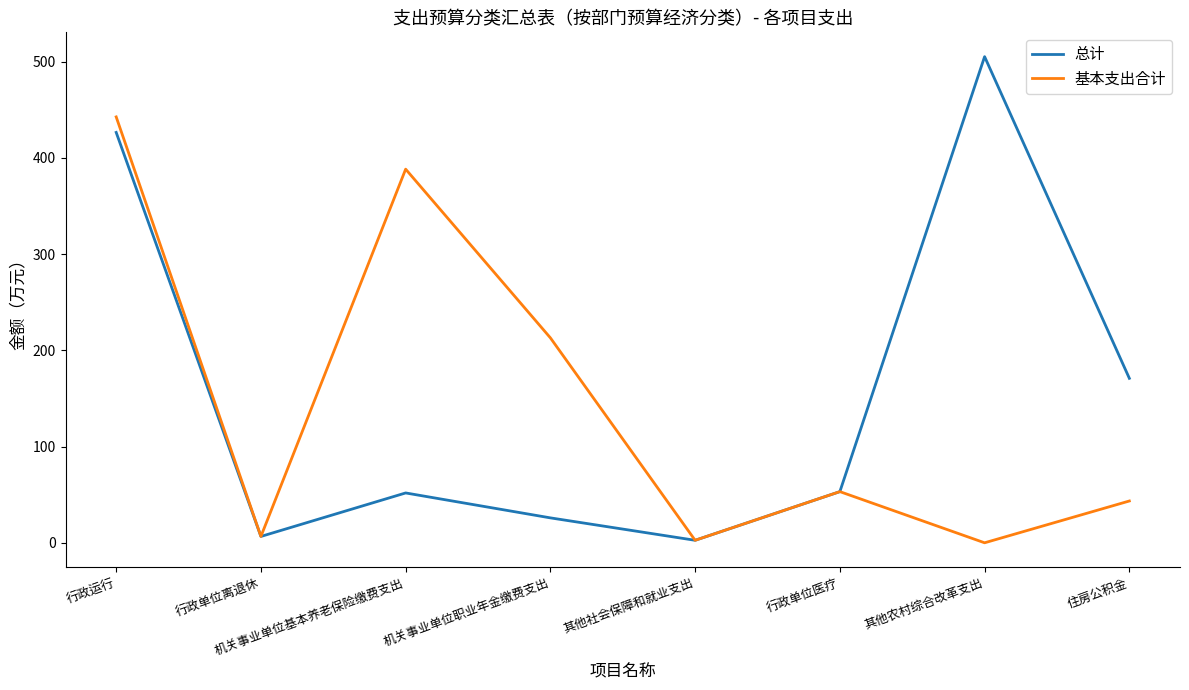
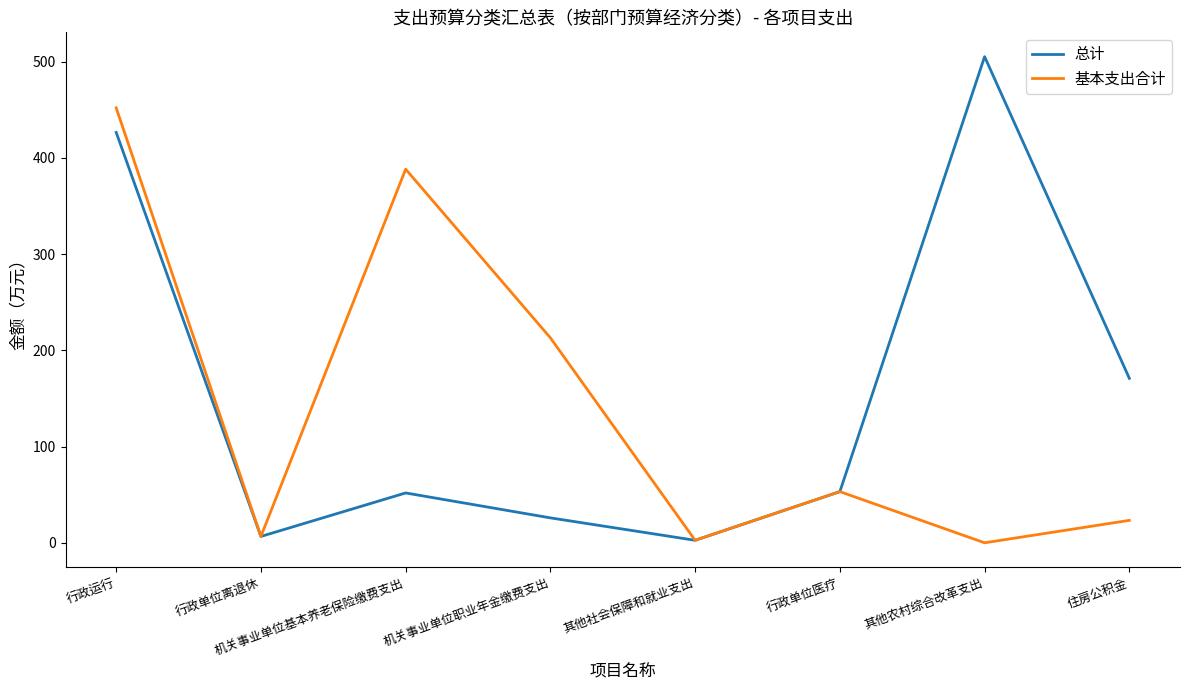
基本支出合计, 行政运行: 440 -> 450
基本支出合计, 住房公积金: 40 -> 20
